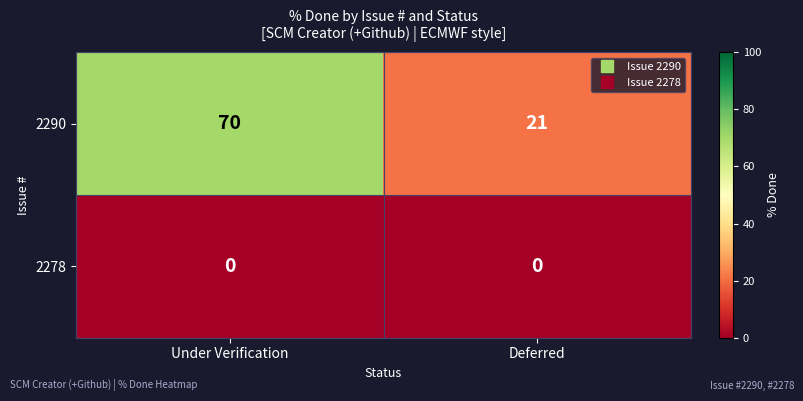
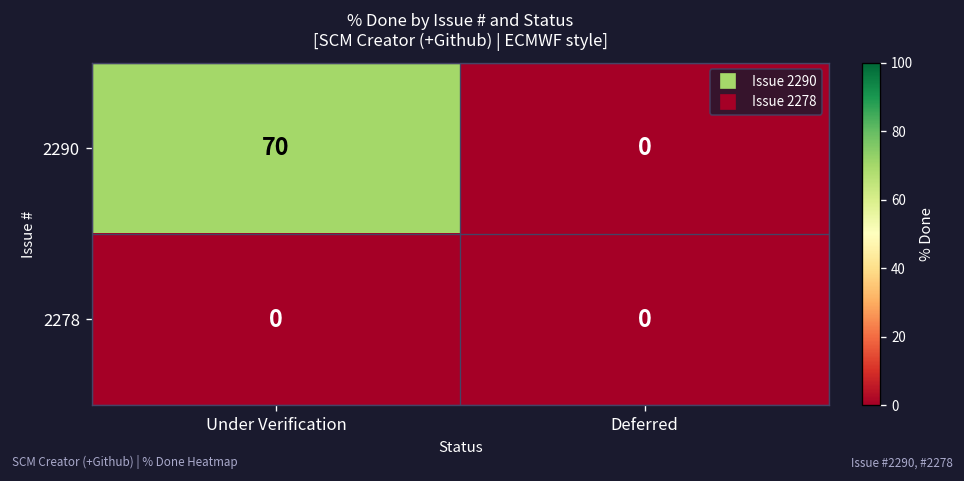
2290, Deferred: 21 -> 0
